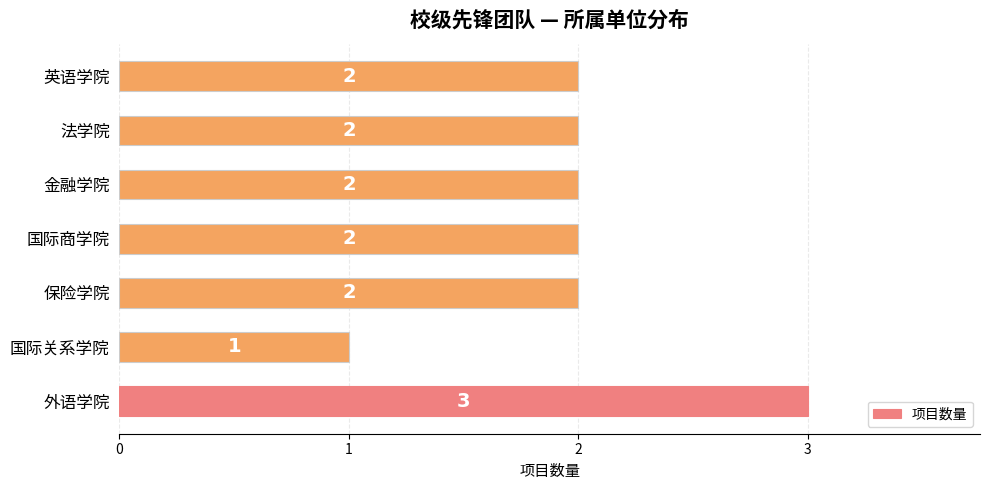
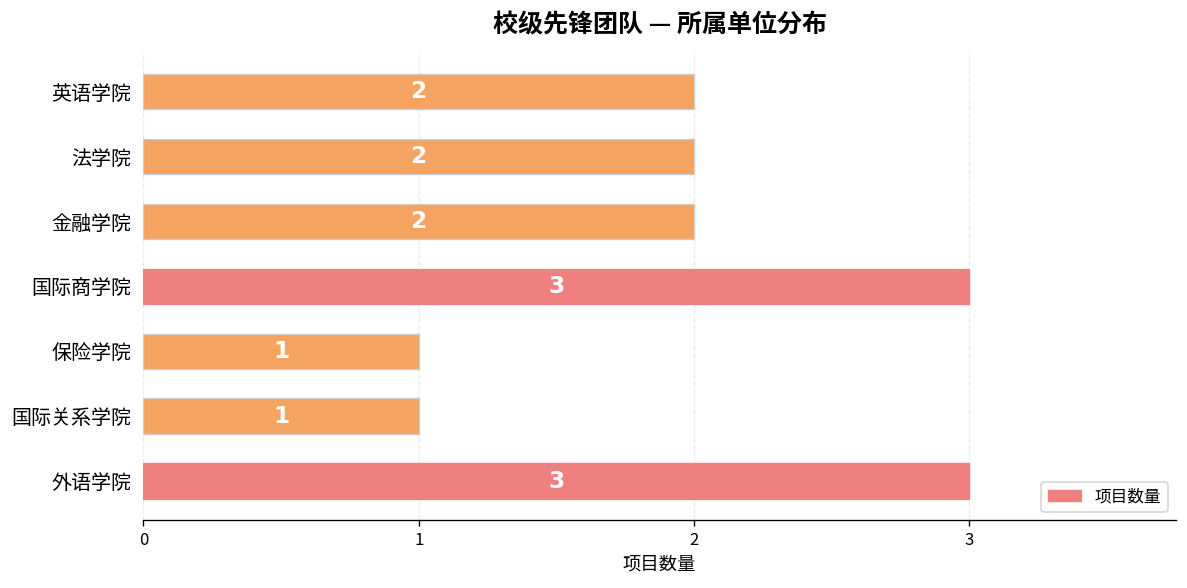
国际商学院: 2 -> 3
保险学院: 2 -> 1
